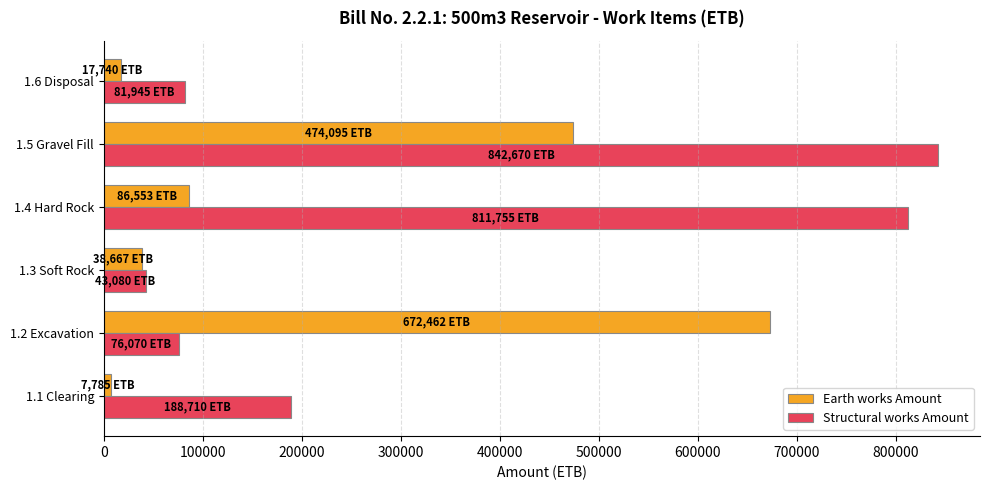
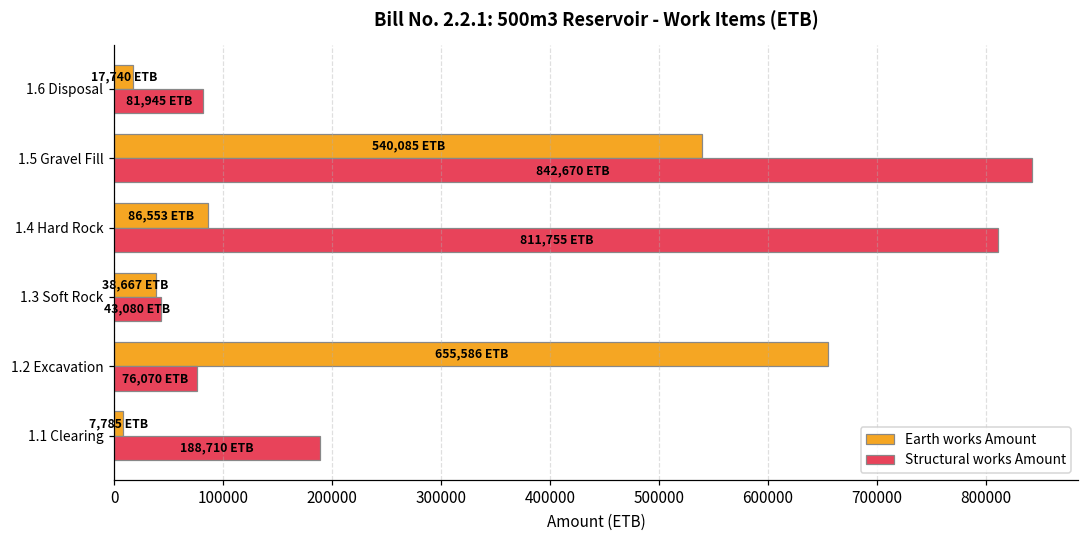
Earth works Amount, 1.5 Gravel Fill: 474,095 -> 540,085
Earth works Amount, 1.2 Excavation: 672,462 -> 655,586
